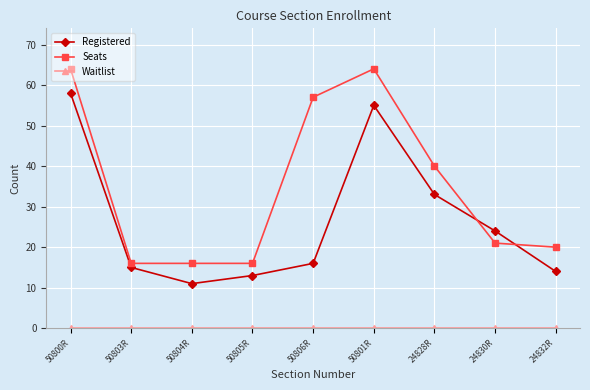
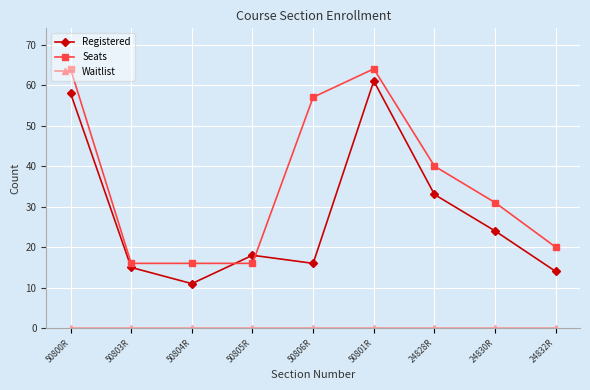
Registered, 50805R: 13 -> 18
Registered, 50801R: 55 -> 61
Seats, 24830R: 21 -> 31
